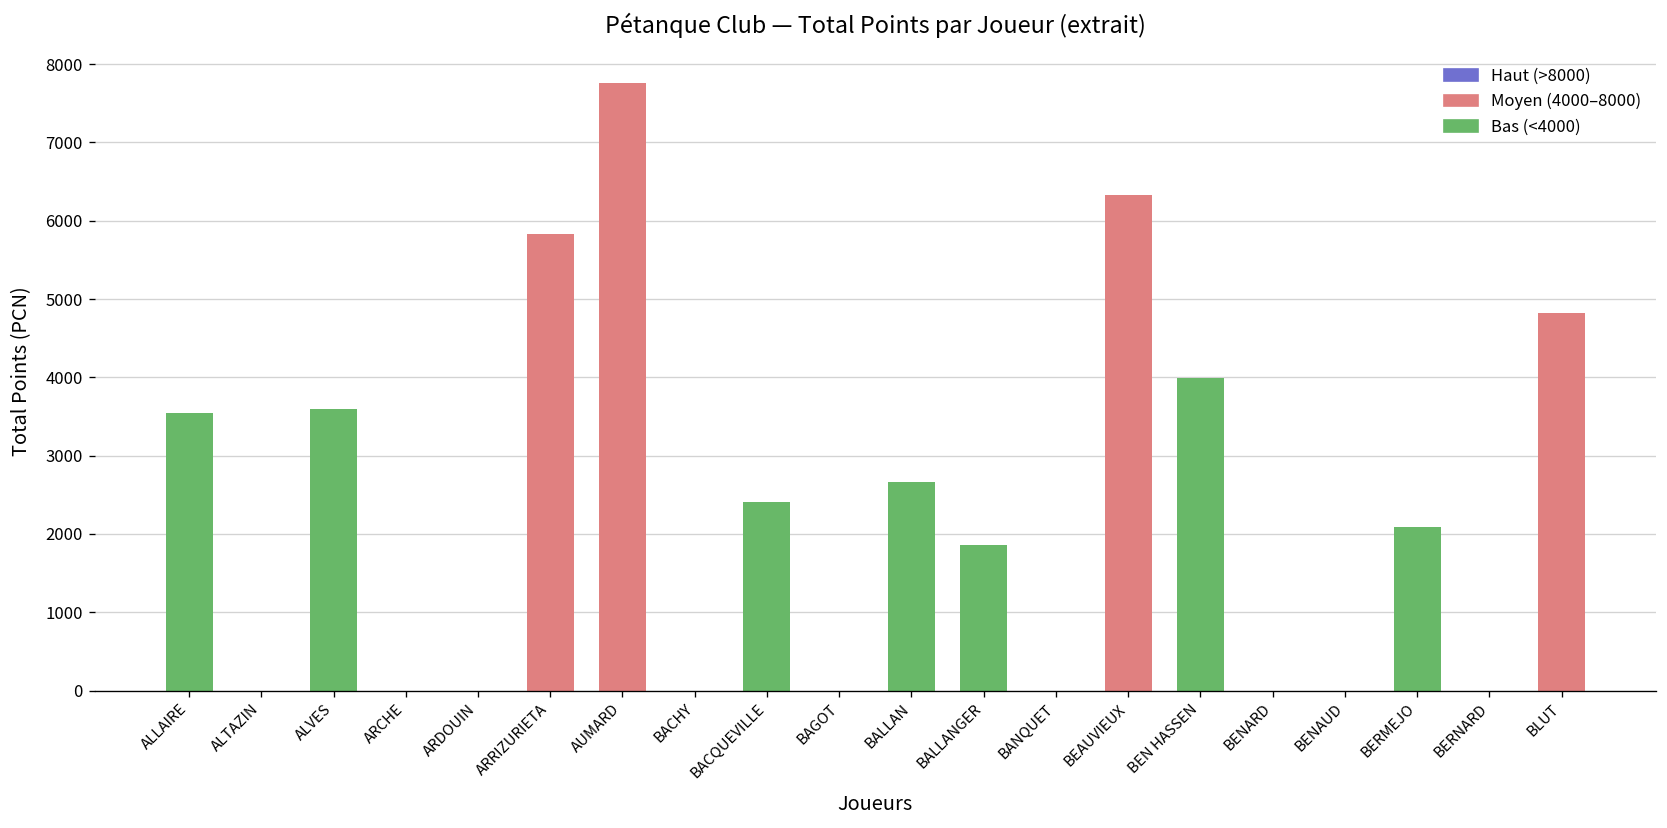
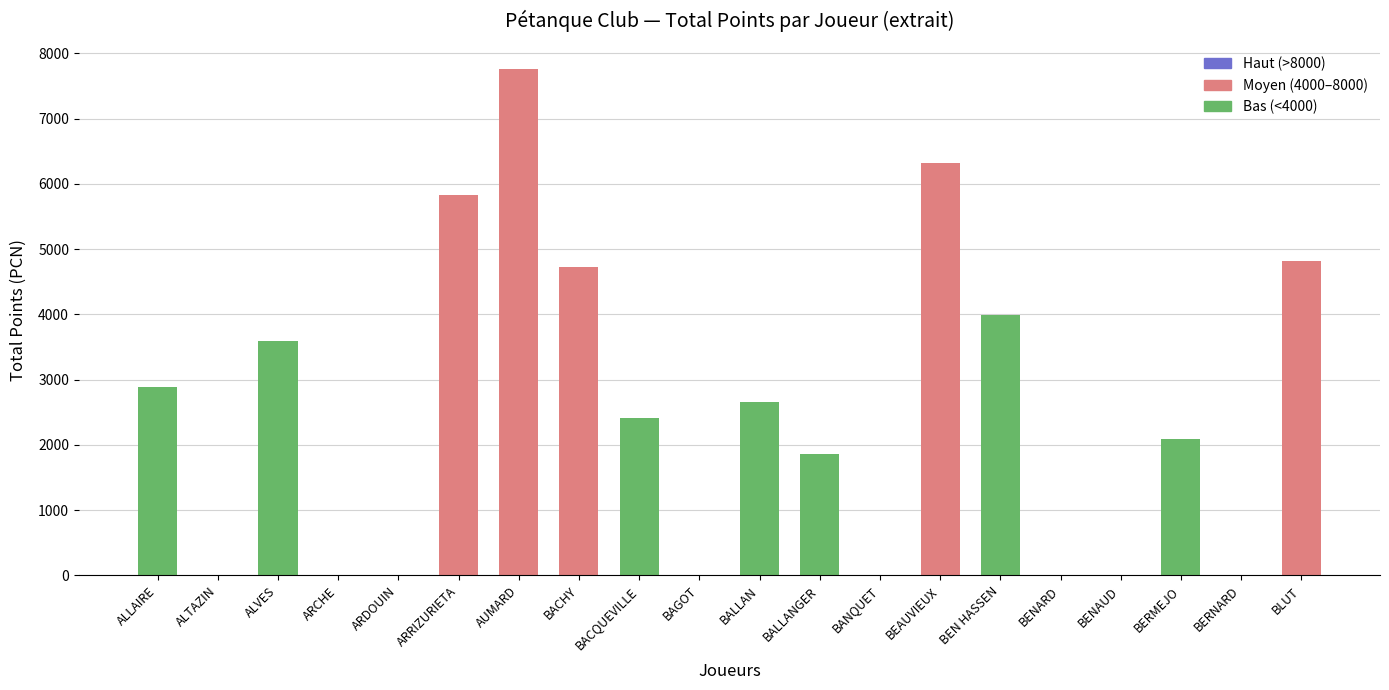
ALLAIRE: 3500 -> 2900
BACHY: 0 -> 4700
